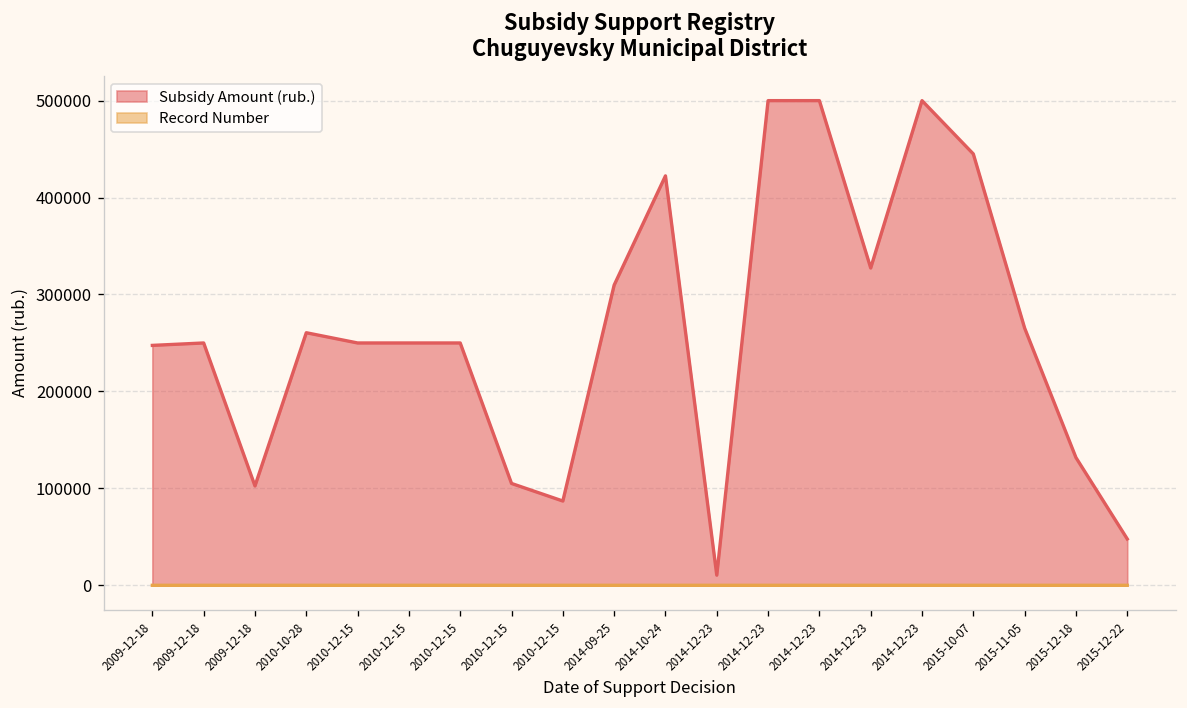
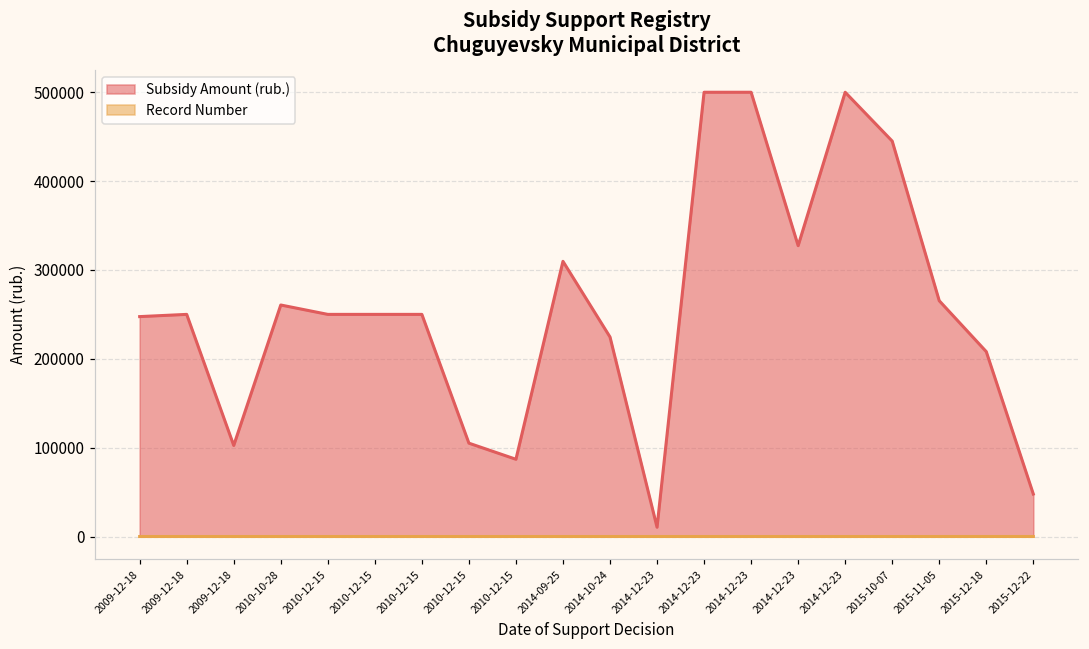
Subsidy Amount (rub.), 2014-10-24: 420000 -> 220000
Subsidy Amount (rub.), 2015-12-18: 130000 -> 210000
